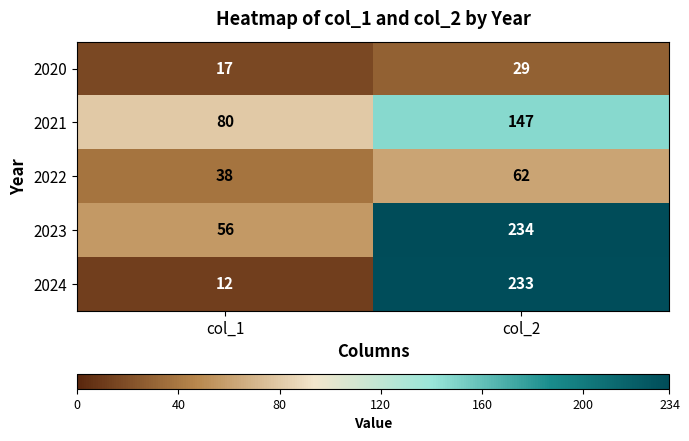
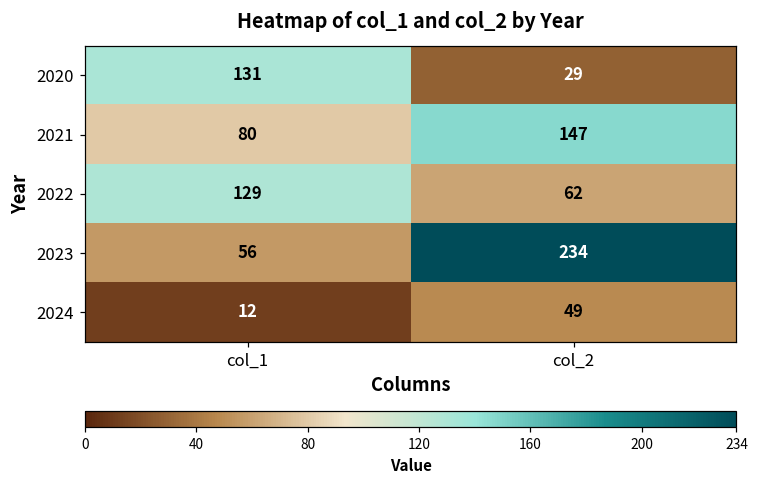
2020, col_1: 17 -> 131
2022, col_1: 38 -> 129
2024, col_2: 233 -> 49
